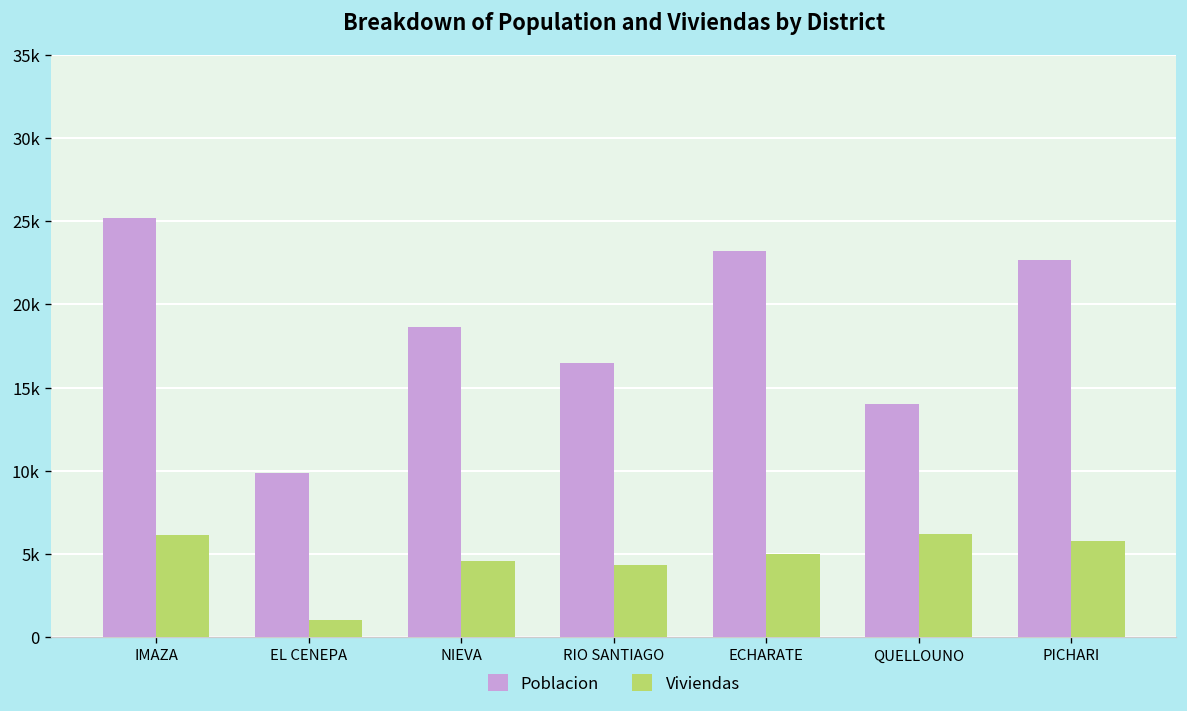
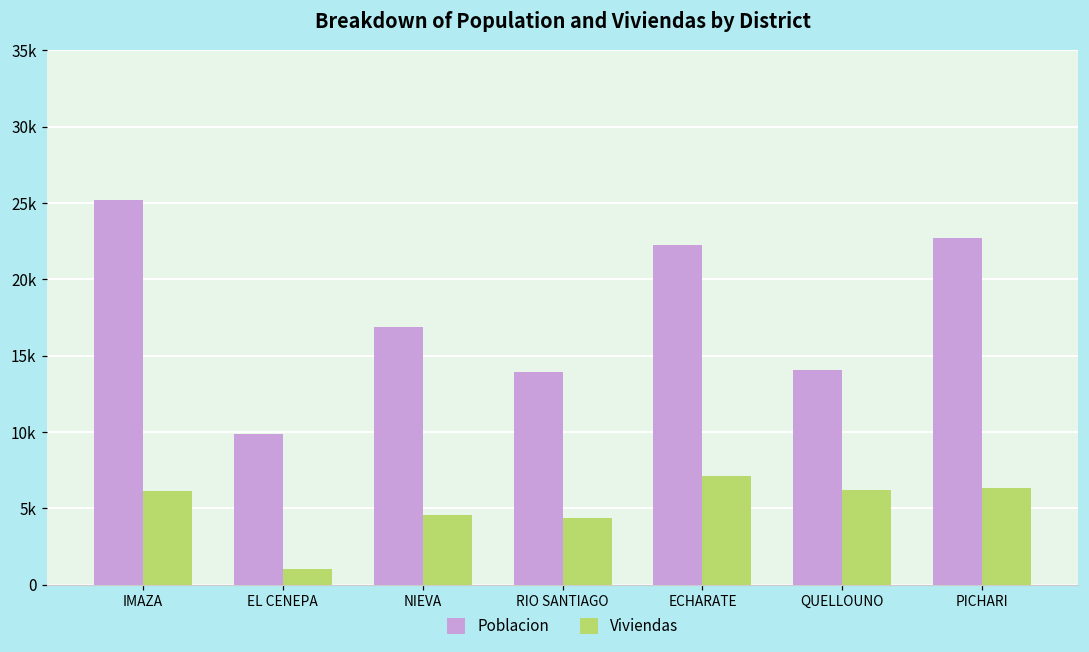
Poblacion, NIEVA: 18600 -> 16900
Poblacion, RIO SANTIAGO: 16500 -> 14000
Poblacion, ECHARATE: 23200 -> 22300
Viviendas, ECHARATE: 5000 -> 7100
Viviendas, PICHARI: 5800 -> 6400
